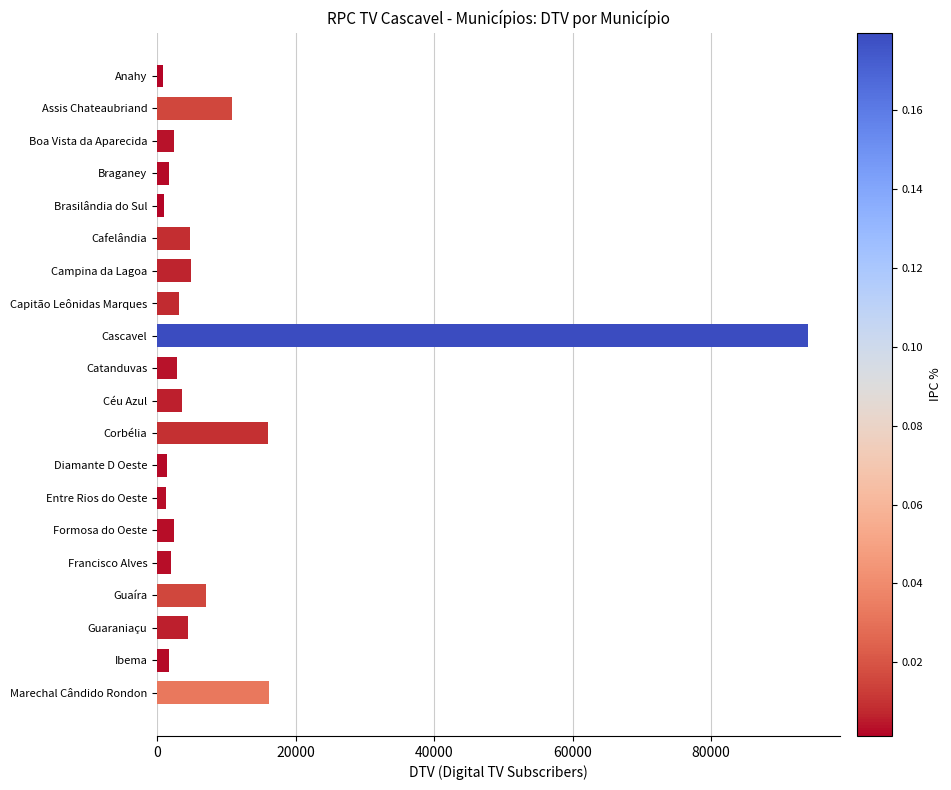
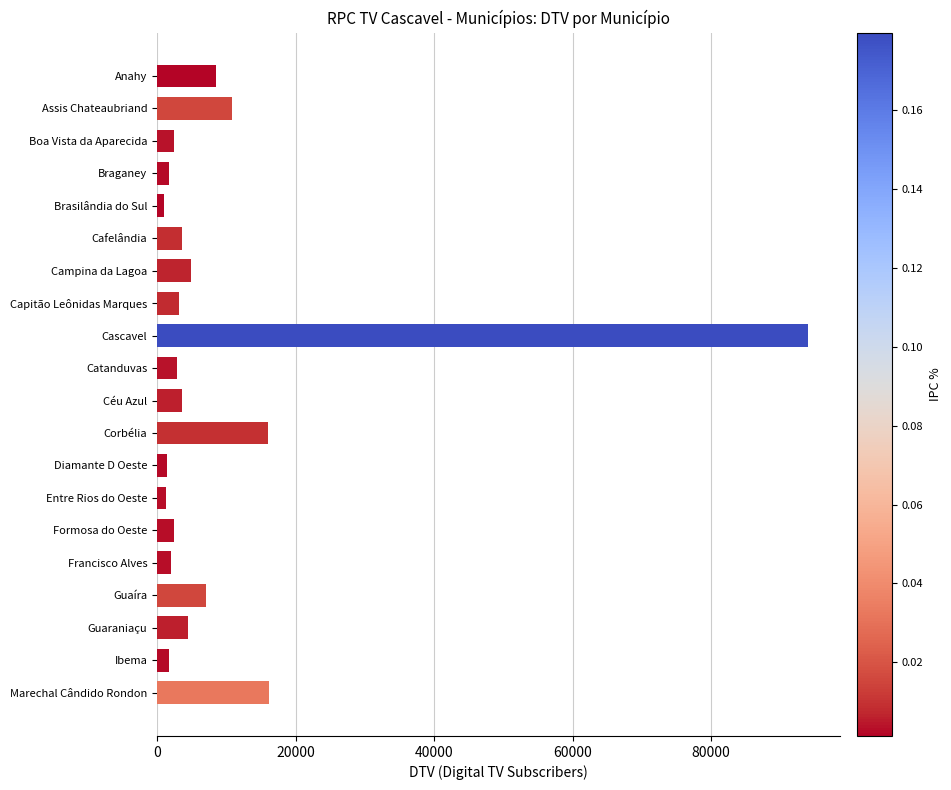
Anahy: 1000 -> 9000
Cafelândia: 5000 -> 4000
